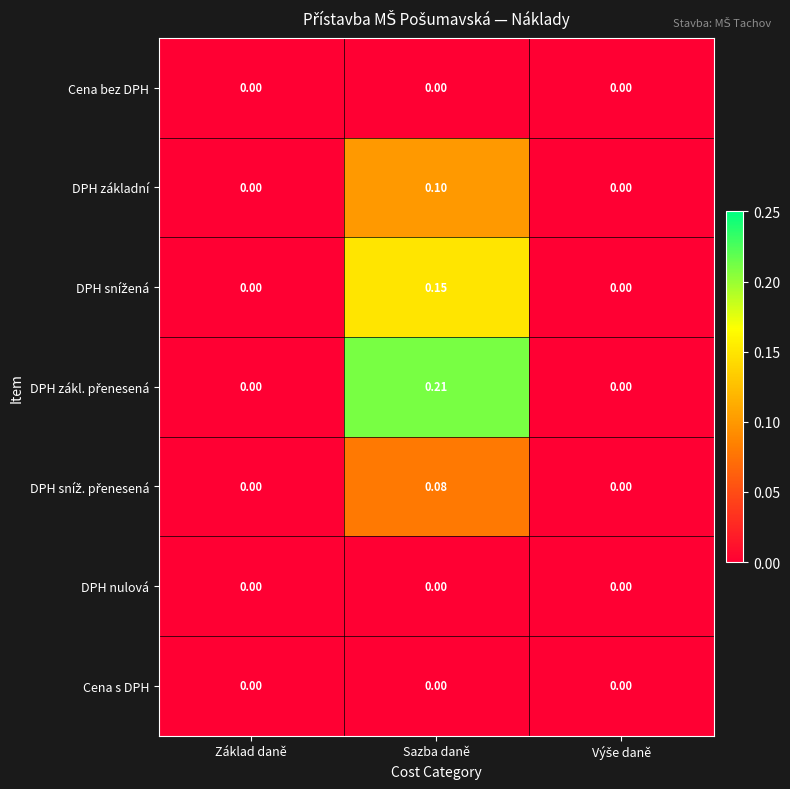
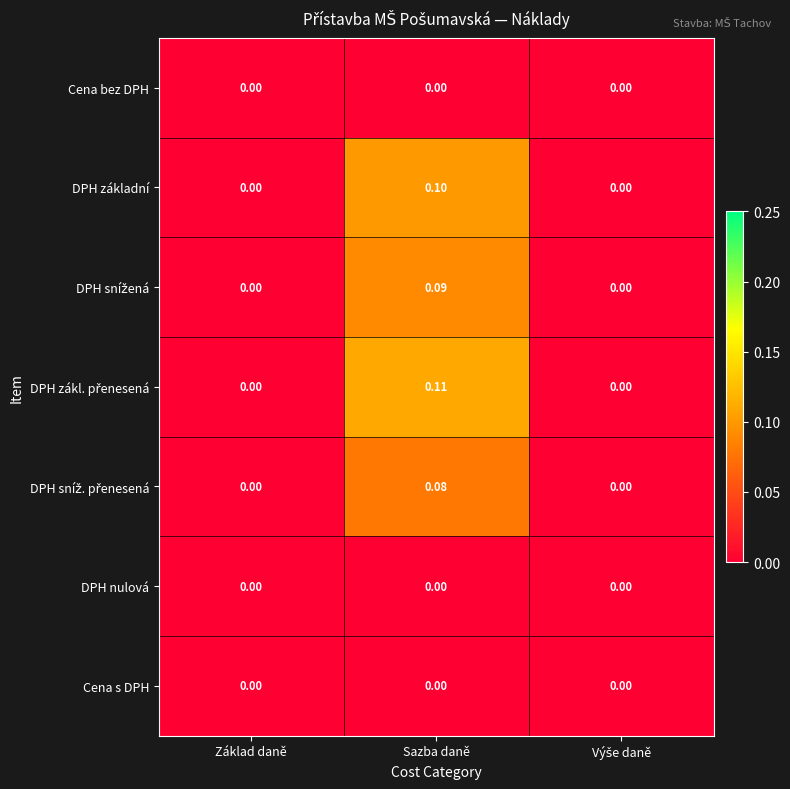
DPH snížená, Sazba daně: 0.15 -> 0.09
DPH zákl. přenesená, Sazba daně: 0.21 -> 0.11
